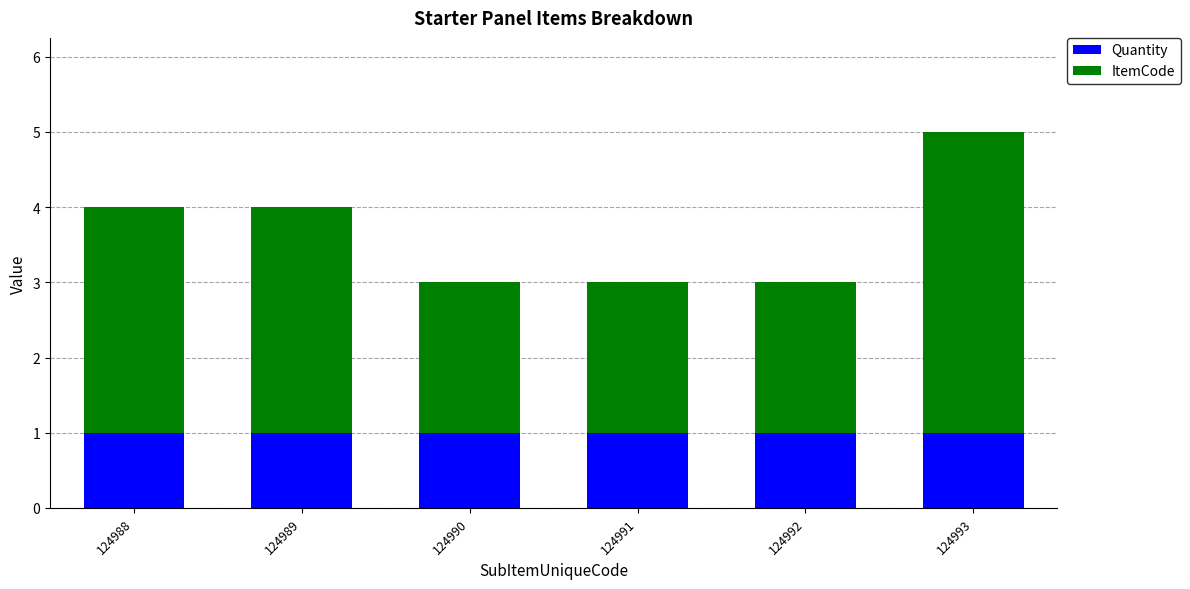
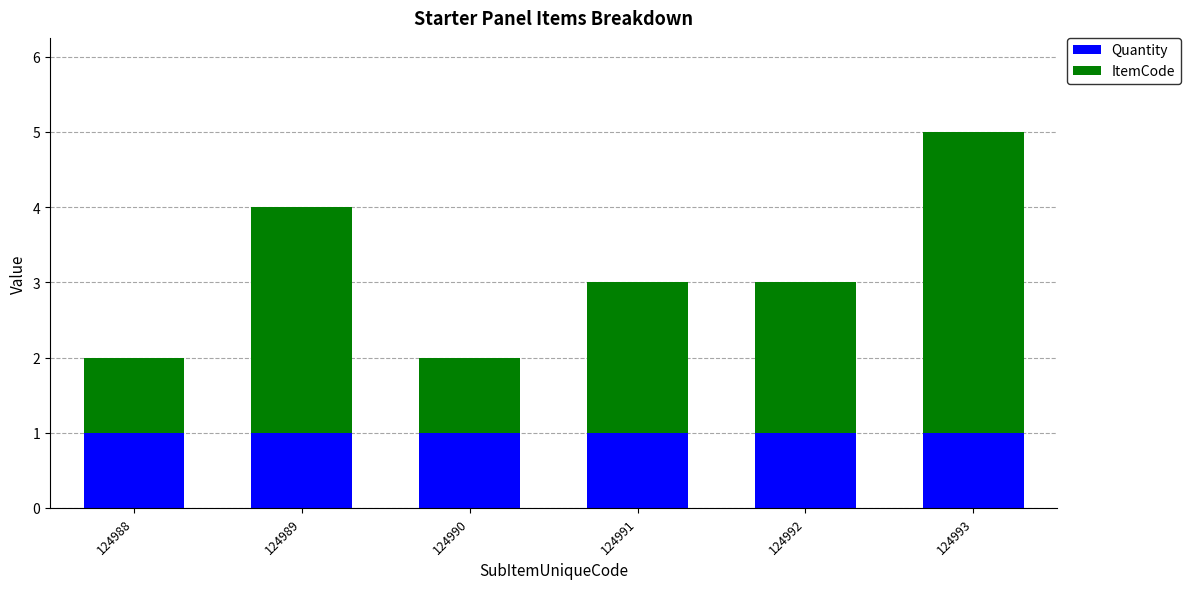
ItemCode, 124988: 3 -> 1
ItemCode, 124990: 2 -> 1
